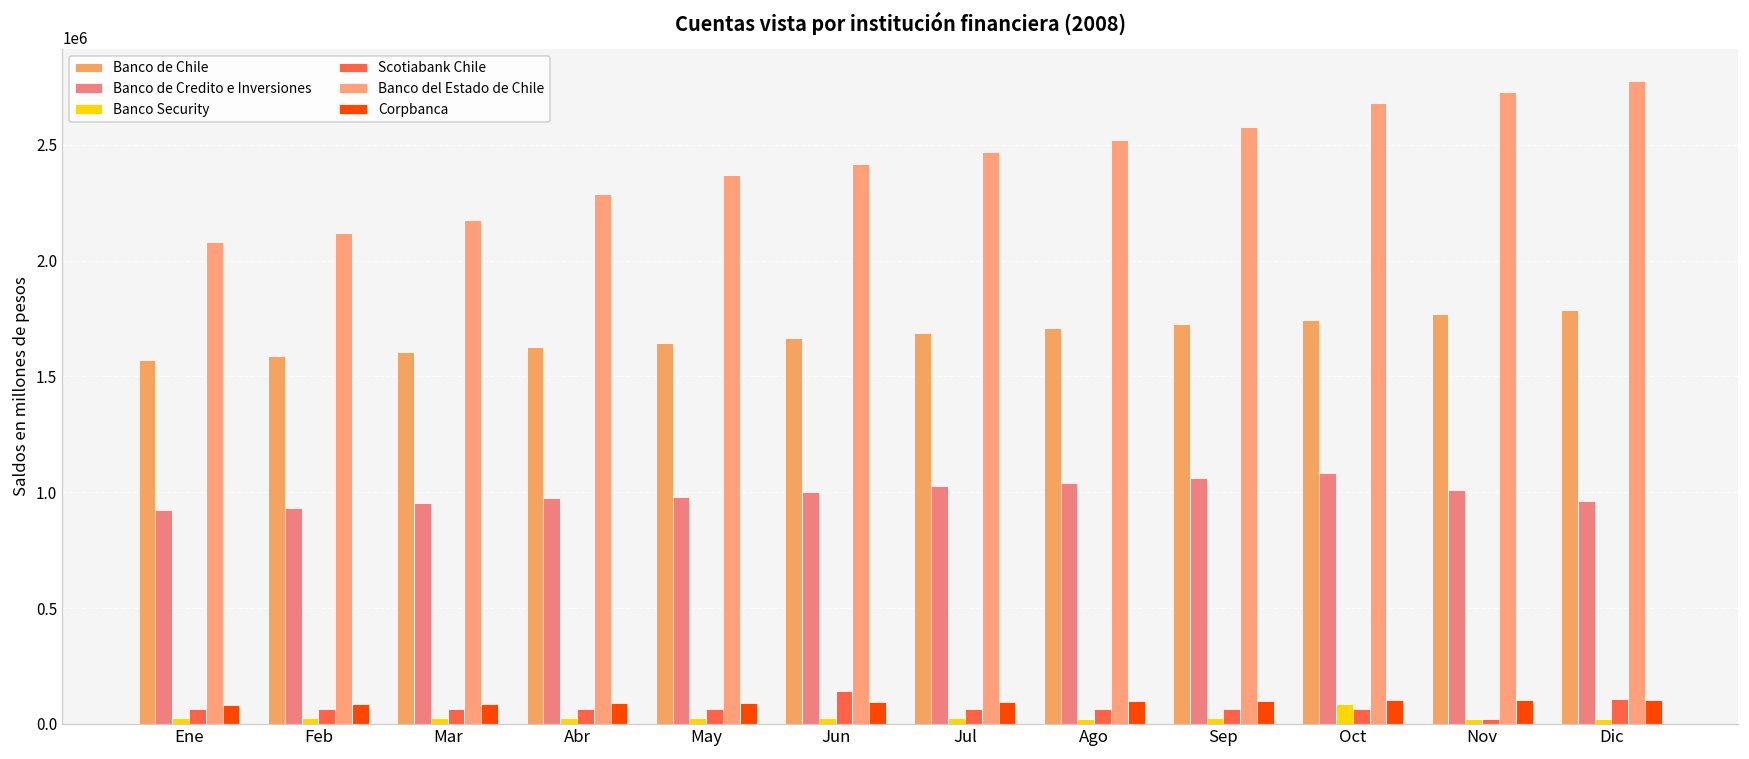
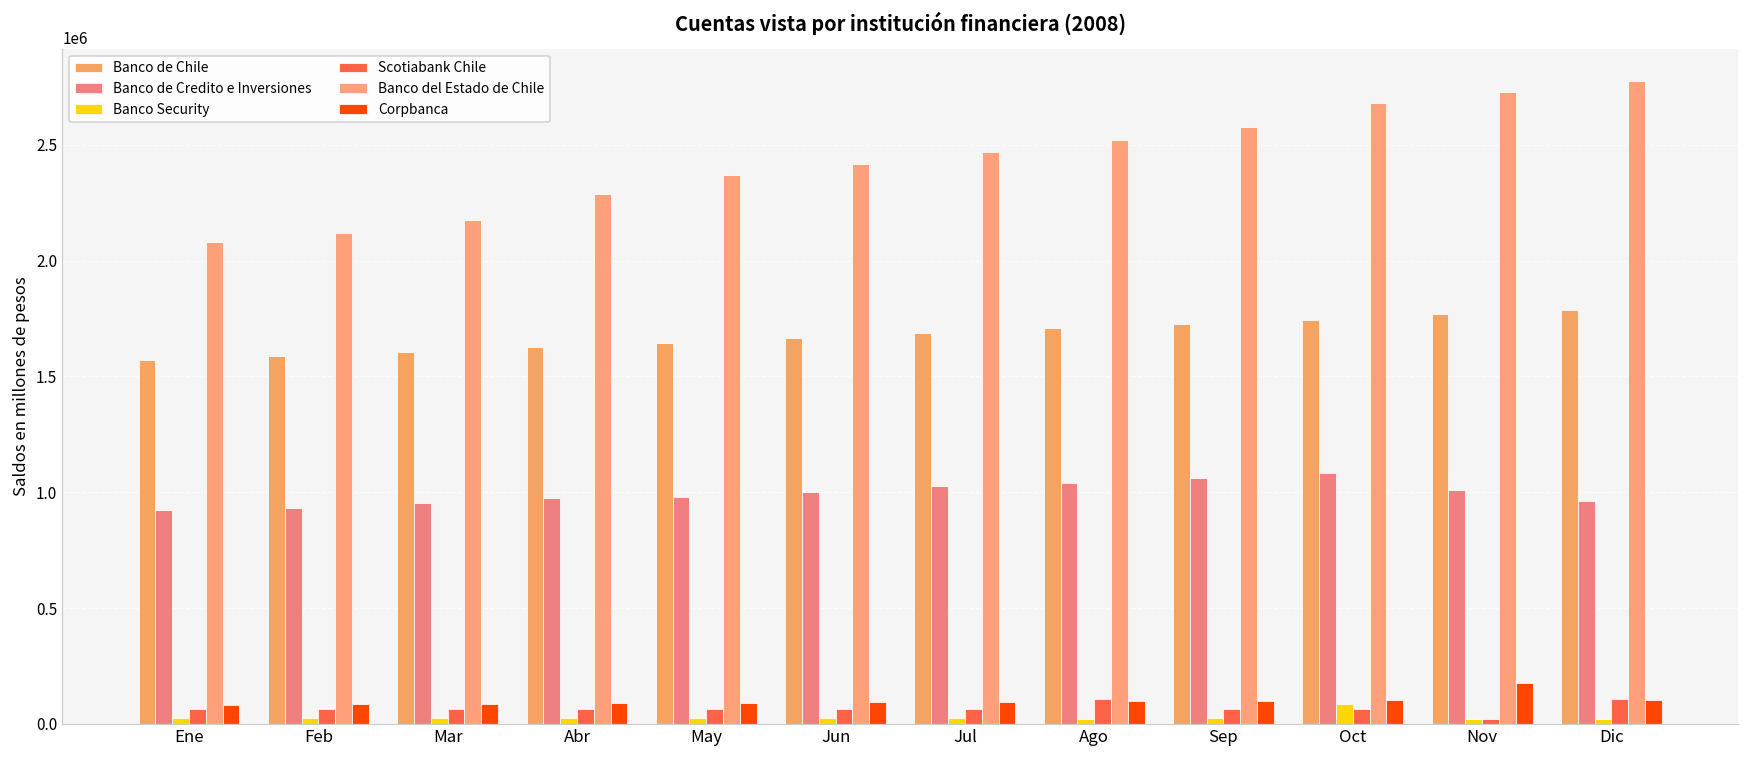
Scotiabank Chile, Jun: 140000 -> 70000
Scotiabank Chile, Ago: 70000 -> 110000
Corpbanca, Nov: 100000 -> 180000
